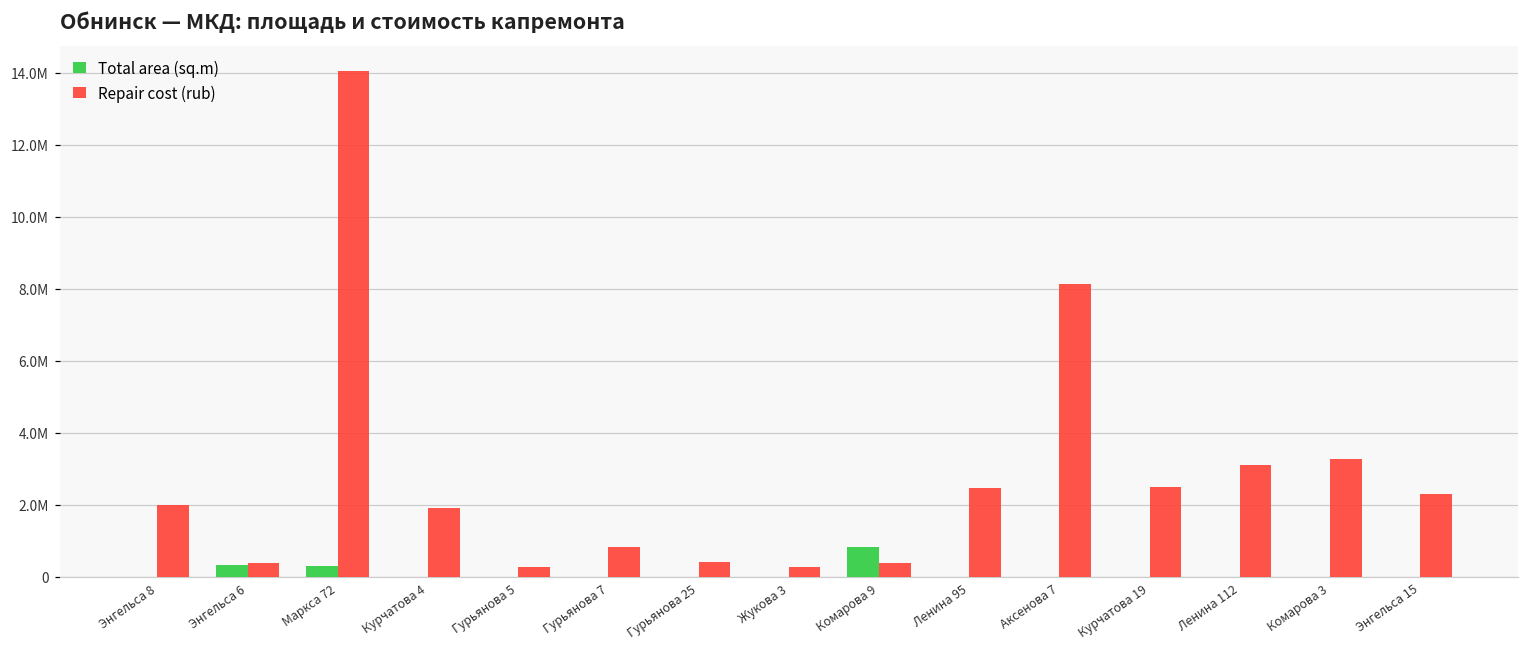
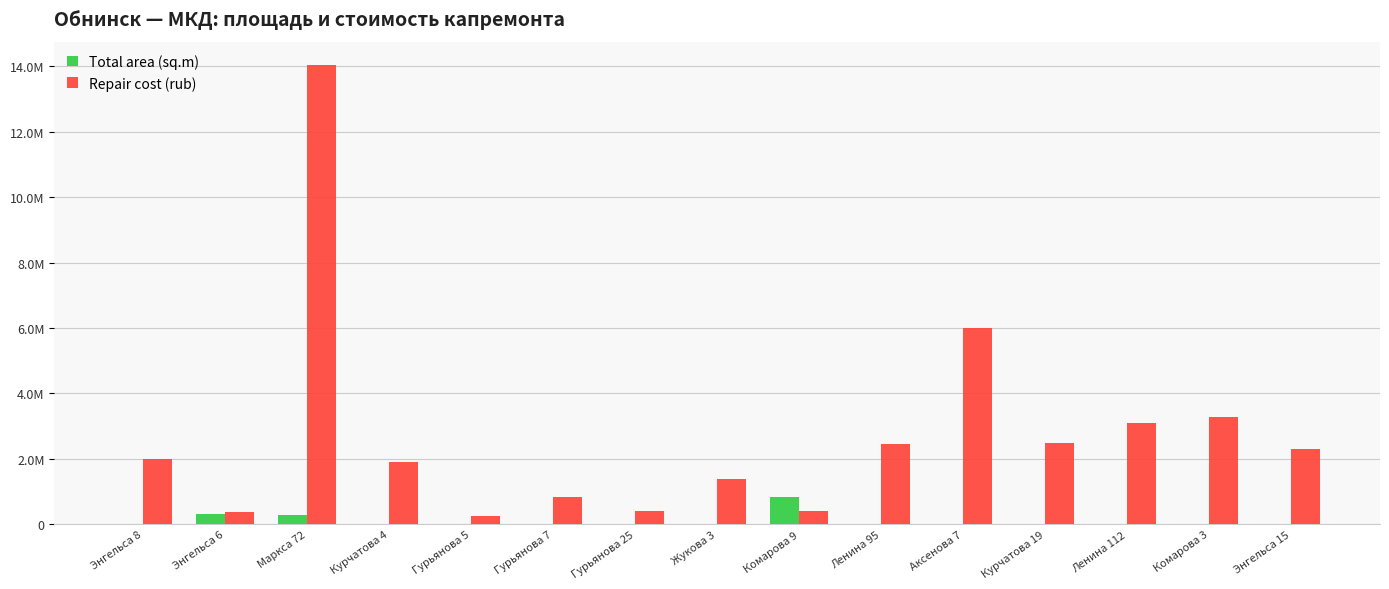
Repair cost (rub), Жукова 3: 300000 -> 1400000
Repair cost (rub), Аксенова 7: 8100000 -> 6000000
